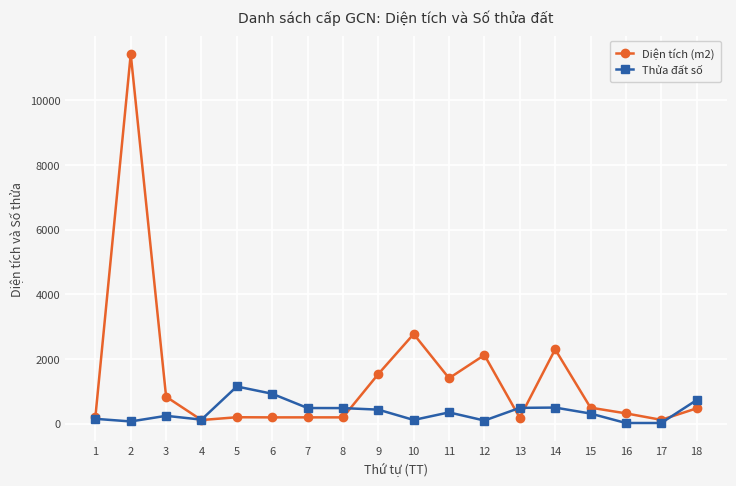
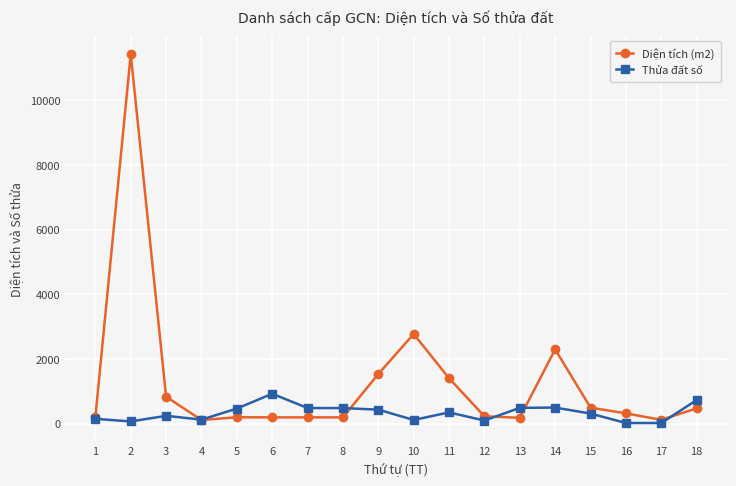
Thửa đất số, 5: 1200 -> 500
Diện tích (m2), 12: 2100 -> 200
